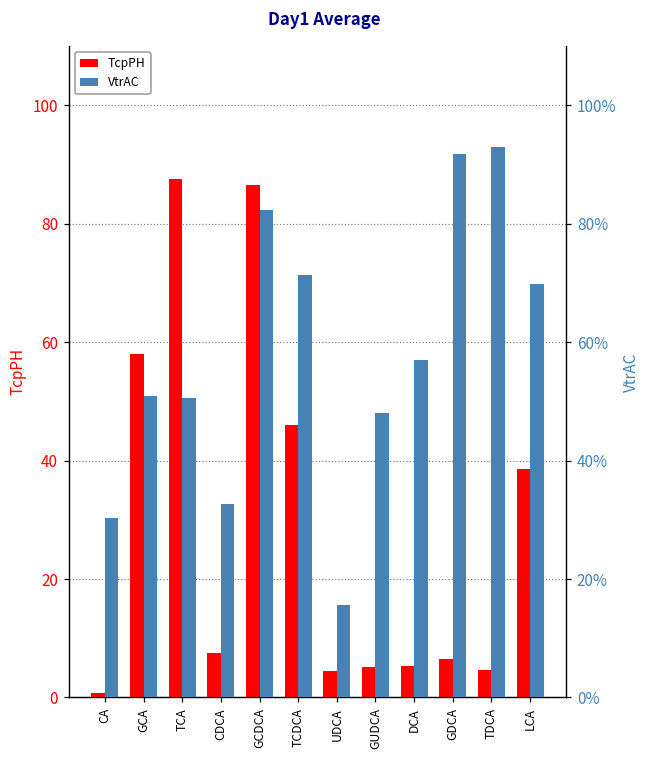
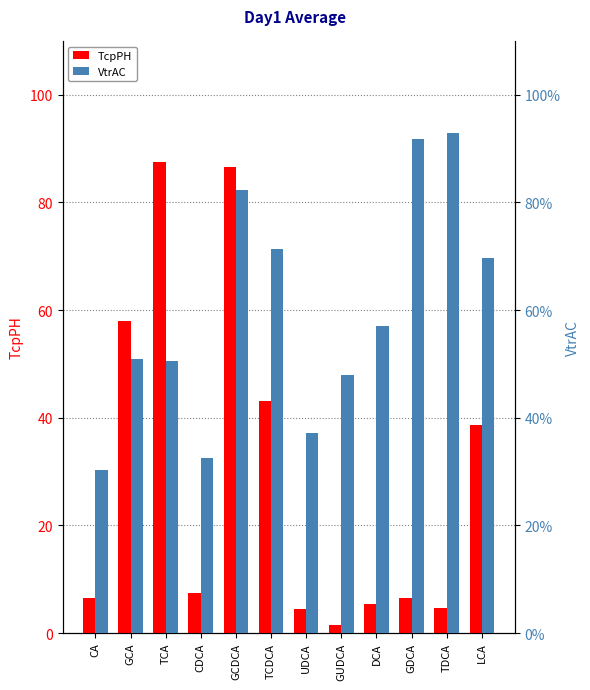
TcpPH, CA: 1 -> 6
TcpPH, TCDCA: 46 -> 43
TcpPH, GUDCA: 5 -> 1
VtrAC, UDCA: 16% -> 37%
